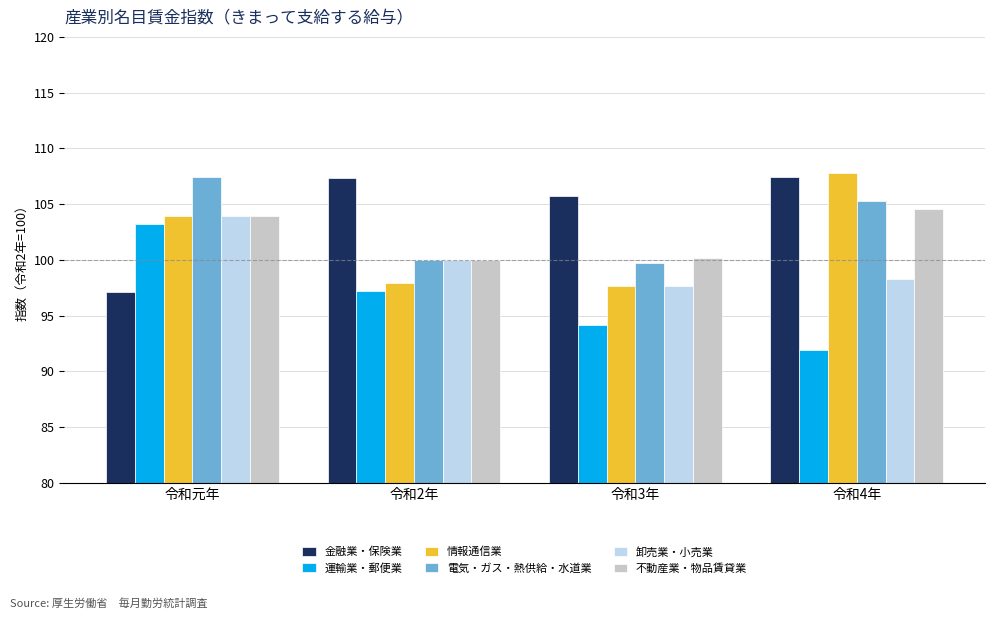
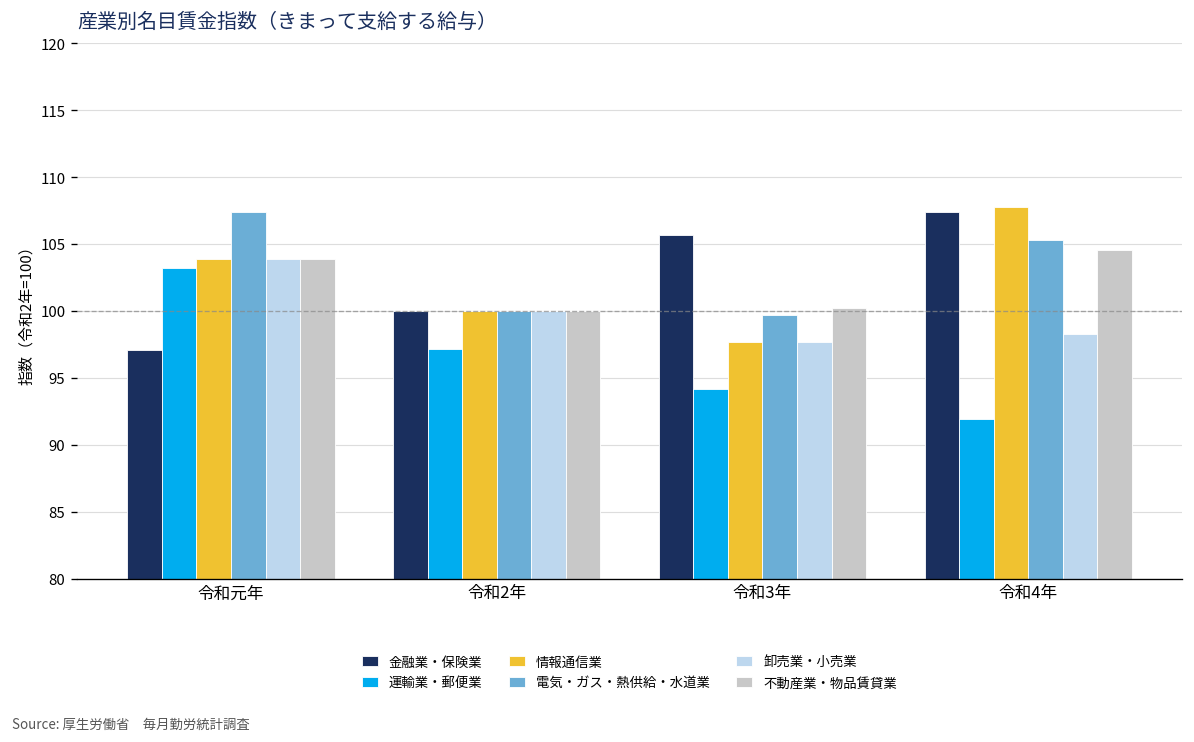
金融業・保険業, 令和2年: 107.3 -> 100.0
情報通信業, 令和2年: 97.9 -> 100.0
